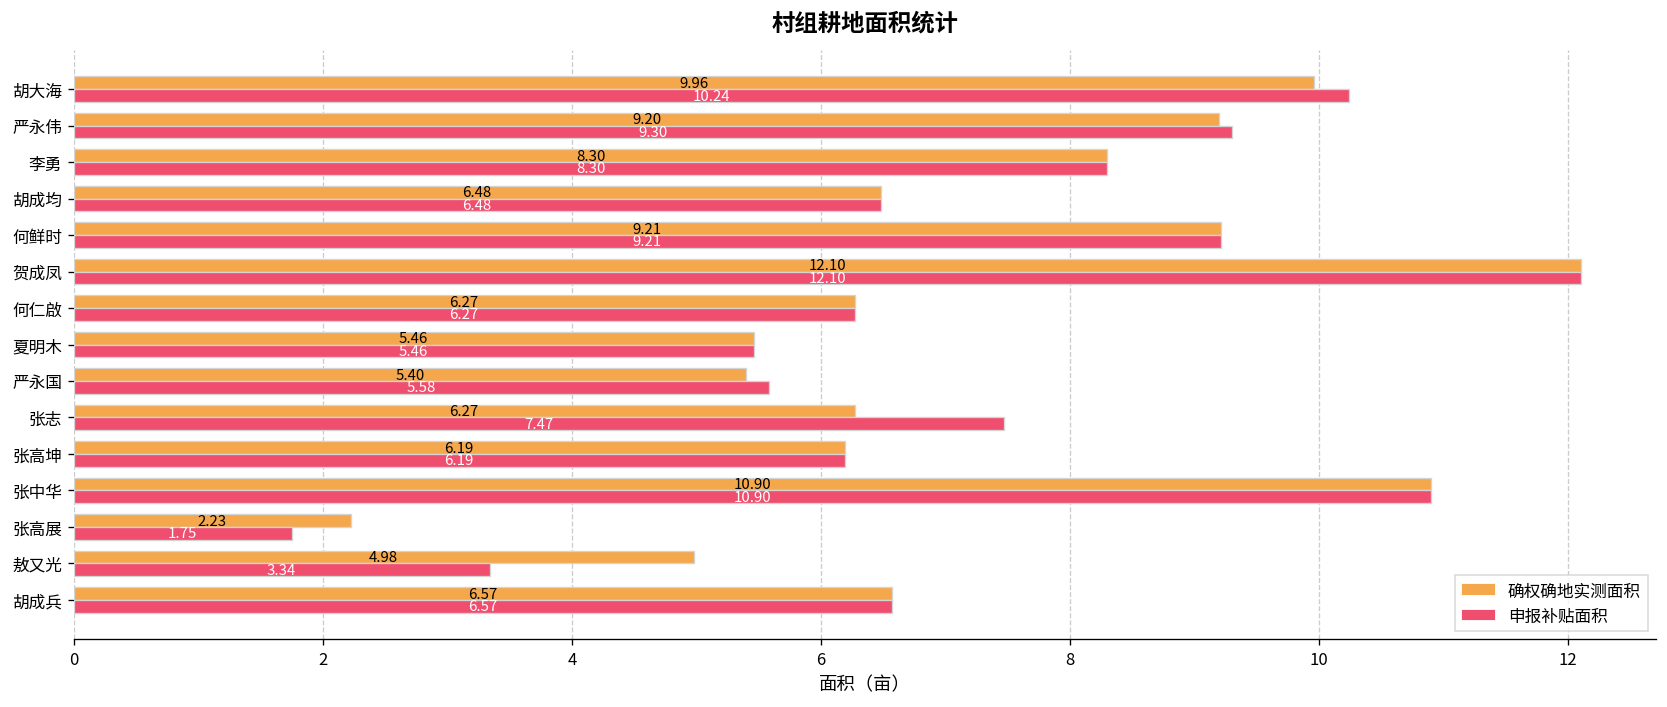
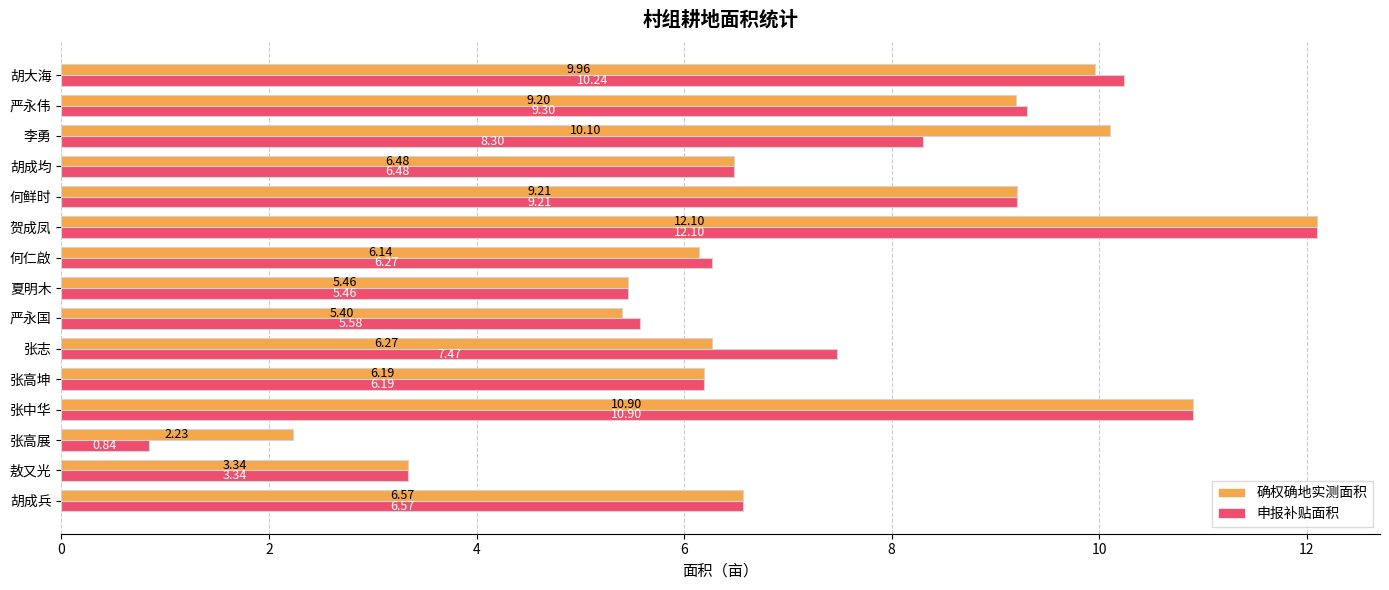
确权确地实测面积, 李勇: 8.30 -> 10.10
确权确地实测面积, 何仁啟: 6.27 -> 6.14
申报补贴面积, 张高展: 1.75 -> 0.84
确权确地实测面积, 敖又光: 4.98 -> 3.34
